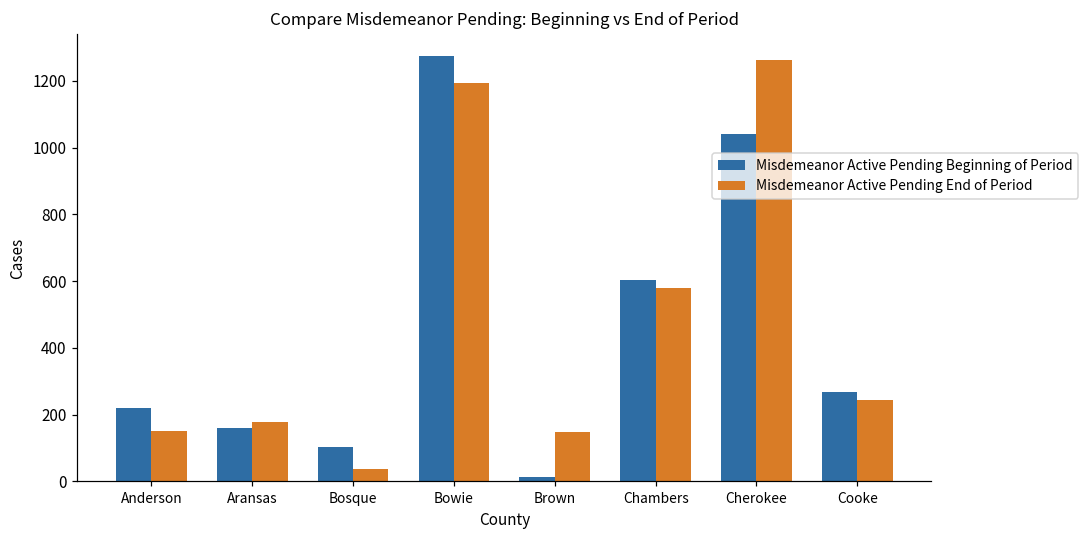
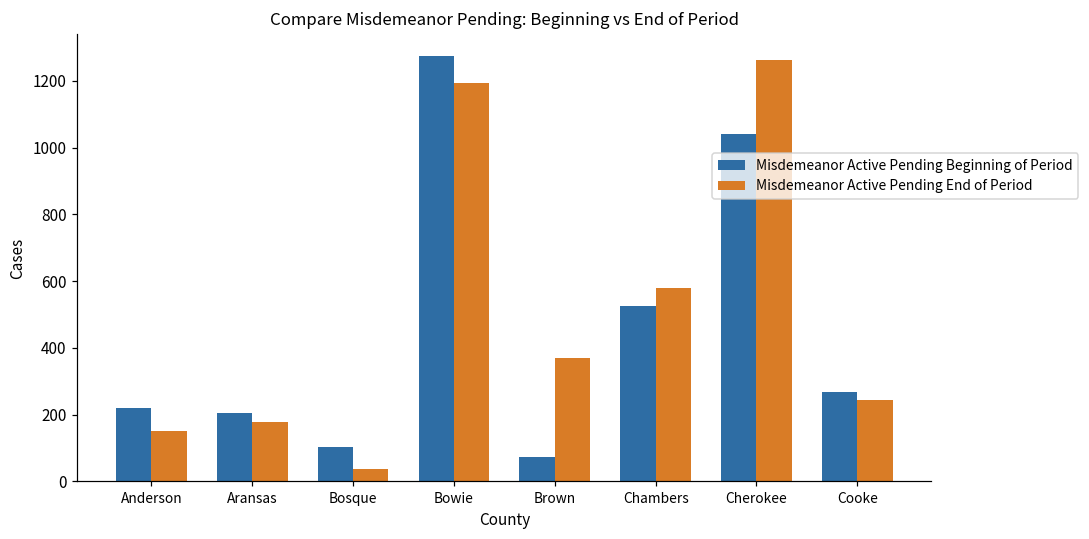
Misdemeanor Active Pending Beginning of Period, Aransas: 160 -> 210
Misdemeanor Active Pending Beginning of Period, Brown: 10 -> 70
Misdemeanor Active Pending End of Period, Brown: 150 -> 370
Misdemeanor Active Pending Beginning of Period, Chambers: 600 -> 530
